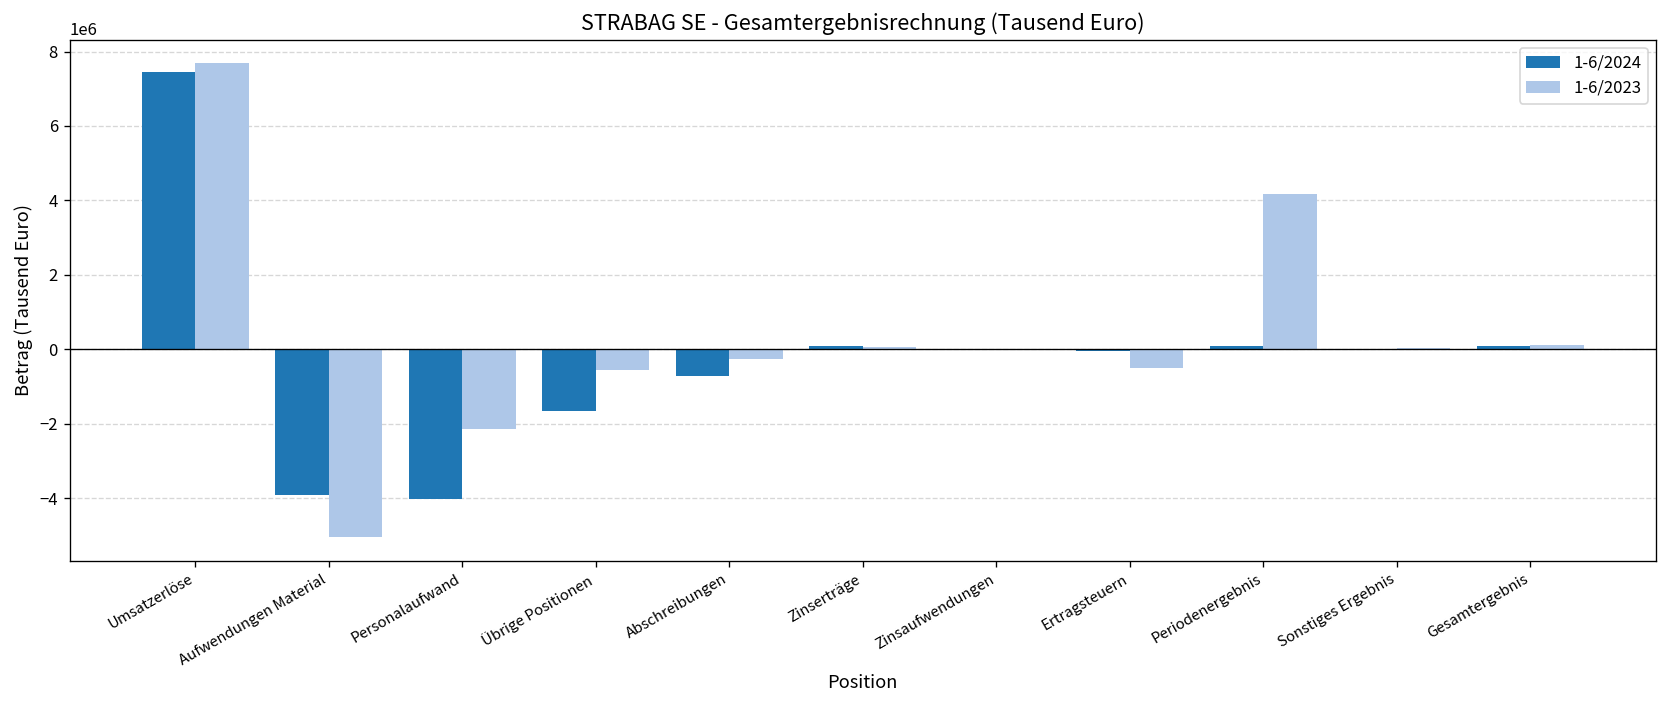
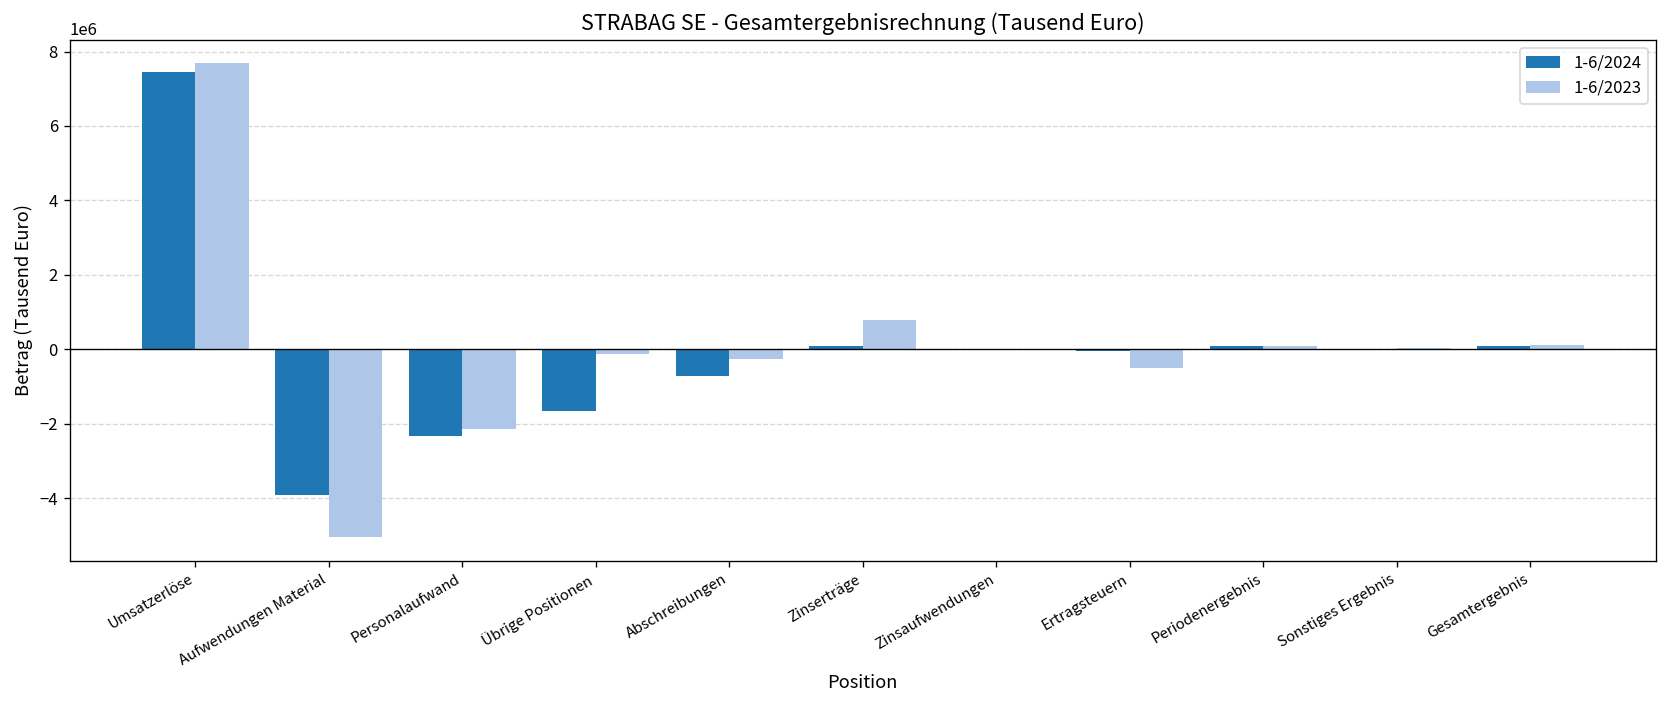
1-6/2024, Personalaufwand: -4000000 -> -2300000
1-6/2023, Übrige Positionen: -600000 -> -100000
1-6/2023, Zinserträge: 100000 -> 800000
1-6/2023, Periodenergebnis: 4200000 -> 100000
